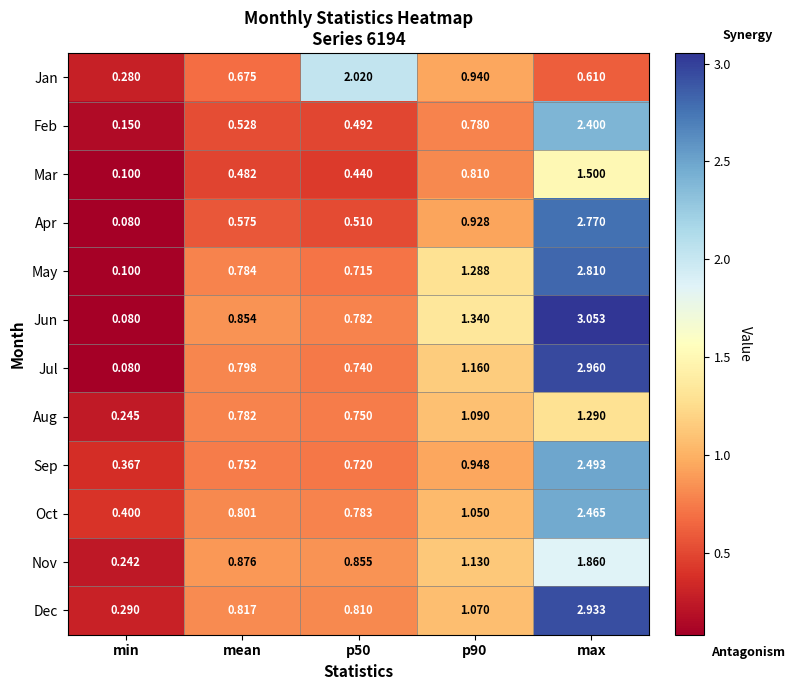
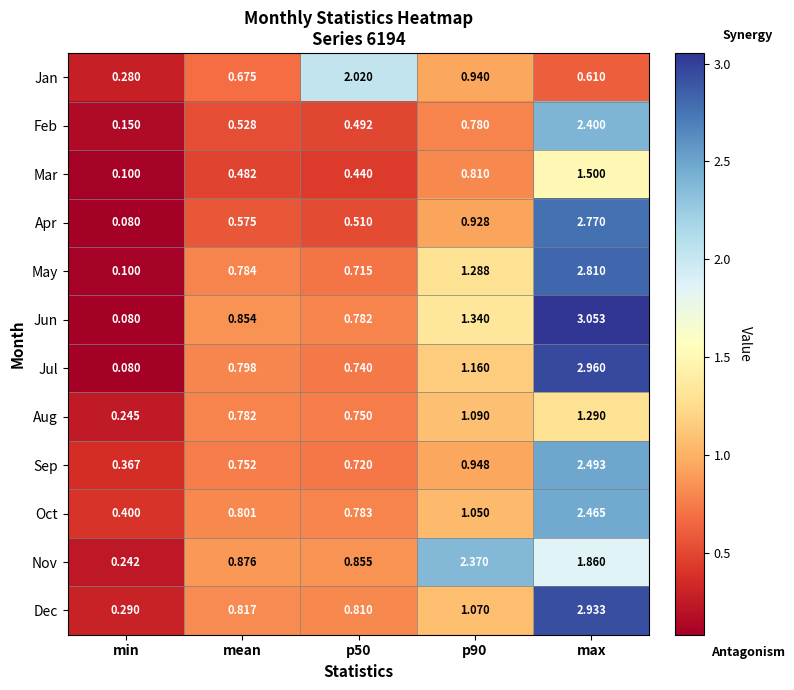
Nov, p90: 1.130 -> 2.370
